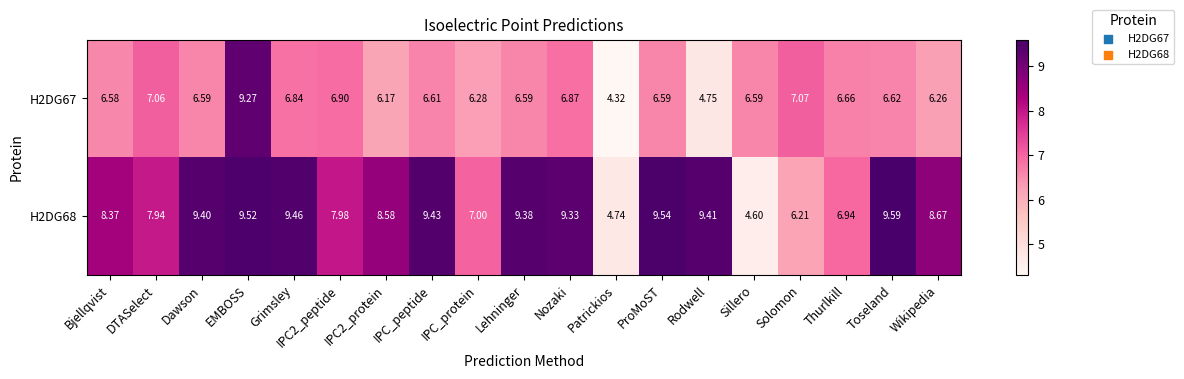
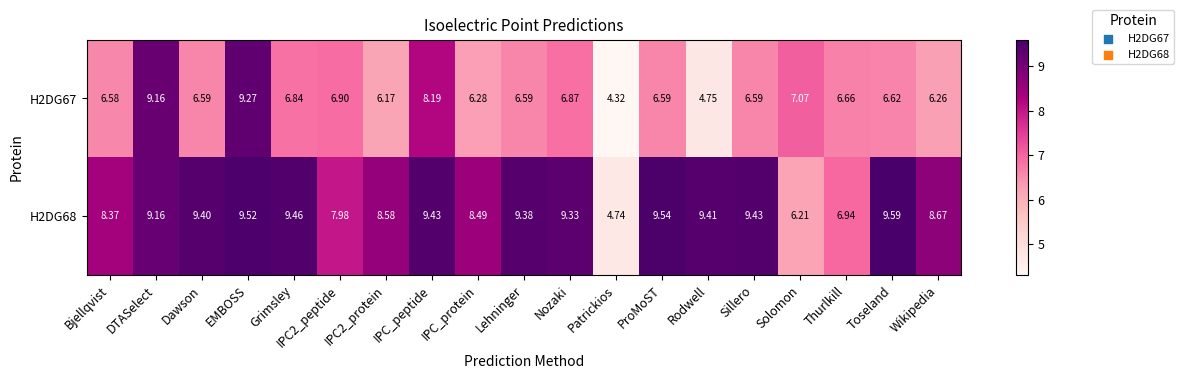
H2DG67, DTASelect: 7.06 -> 9.16
H2DG67, IPC_peptide: 6.61 -> 8.19
H2DG68, DTASelect: 7.94 -> 9.16
H2DG68, IPC_protein: 7.00 -> 8.49
H2DG68, Sillero: 4.60 -> 9.43
